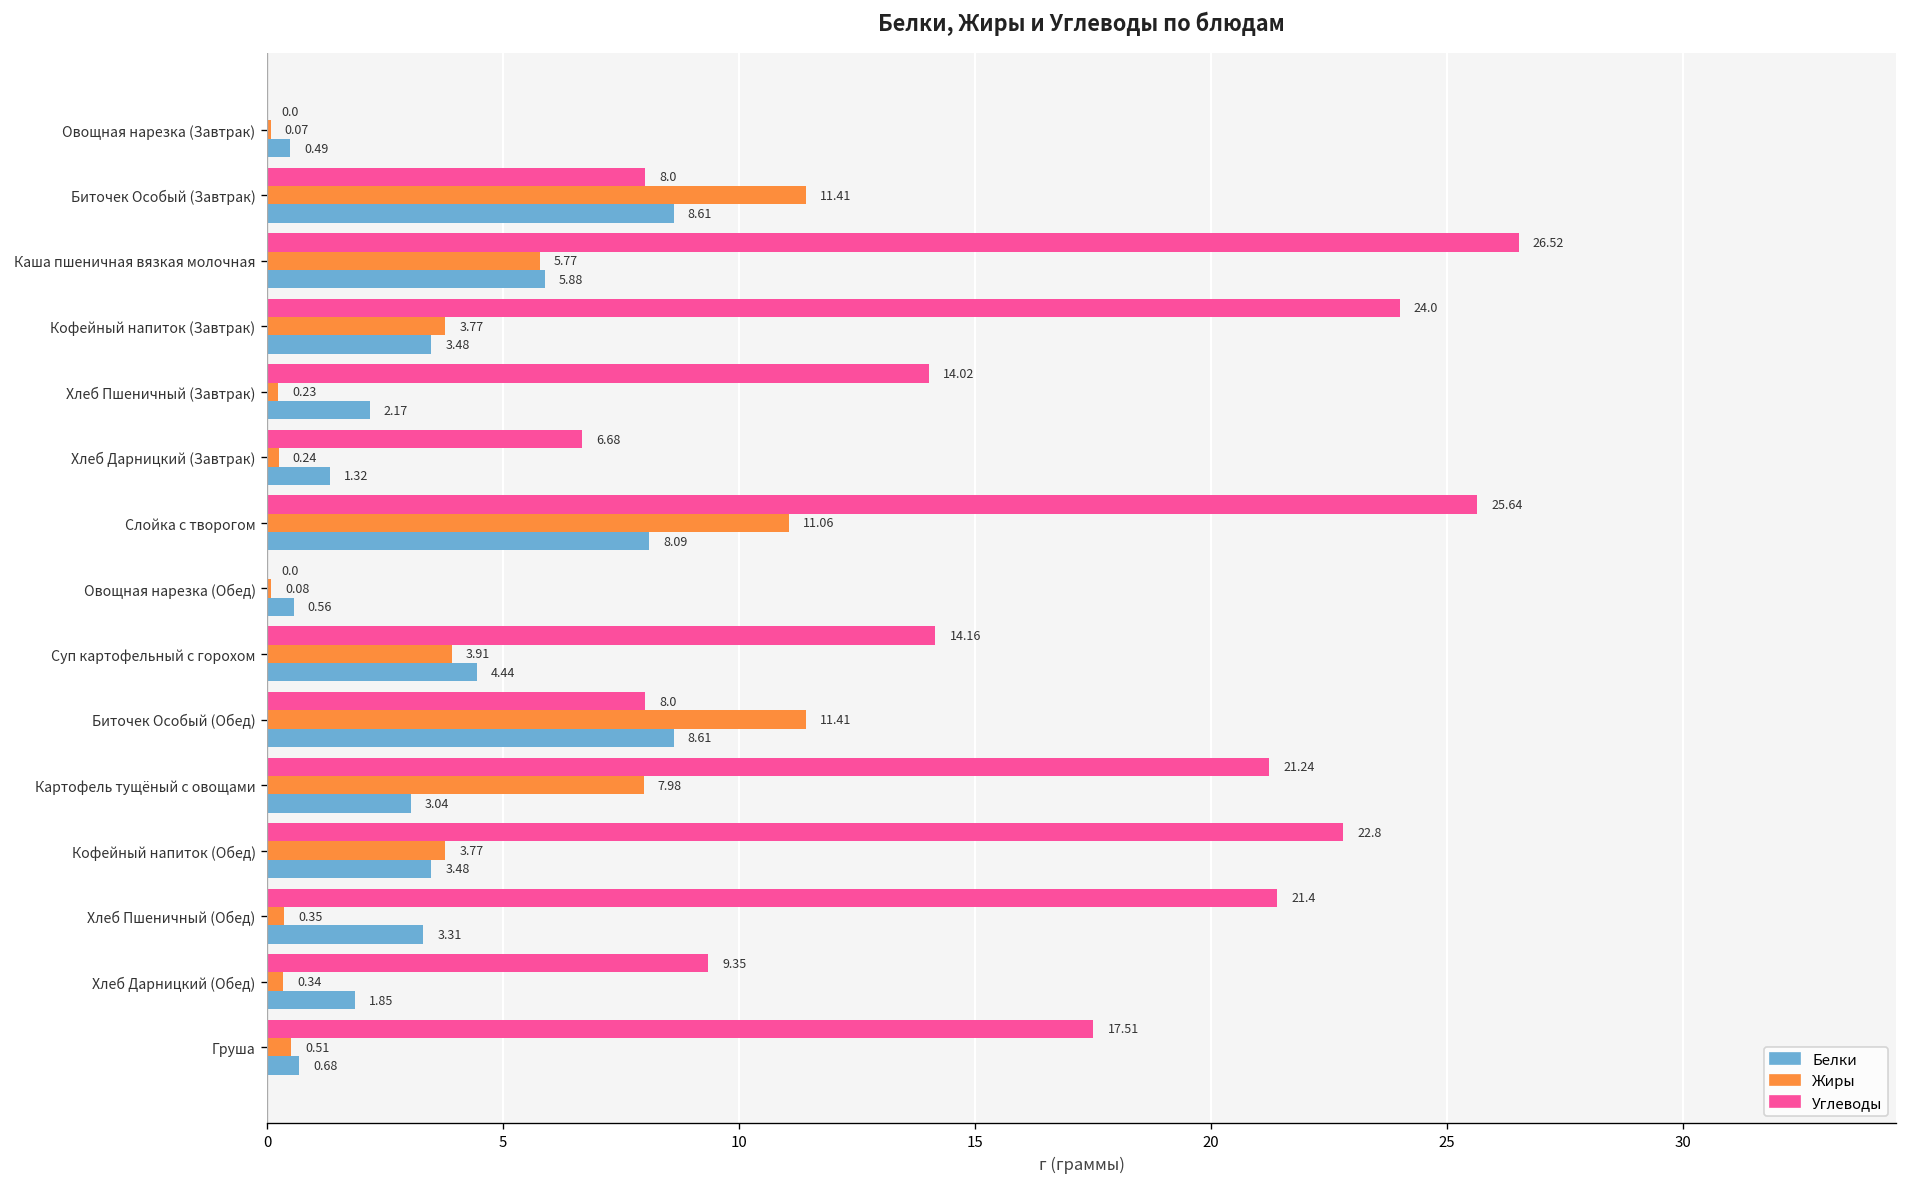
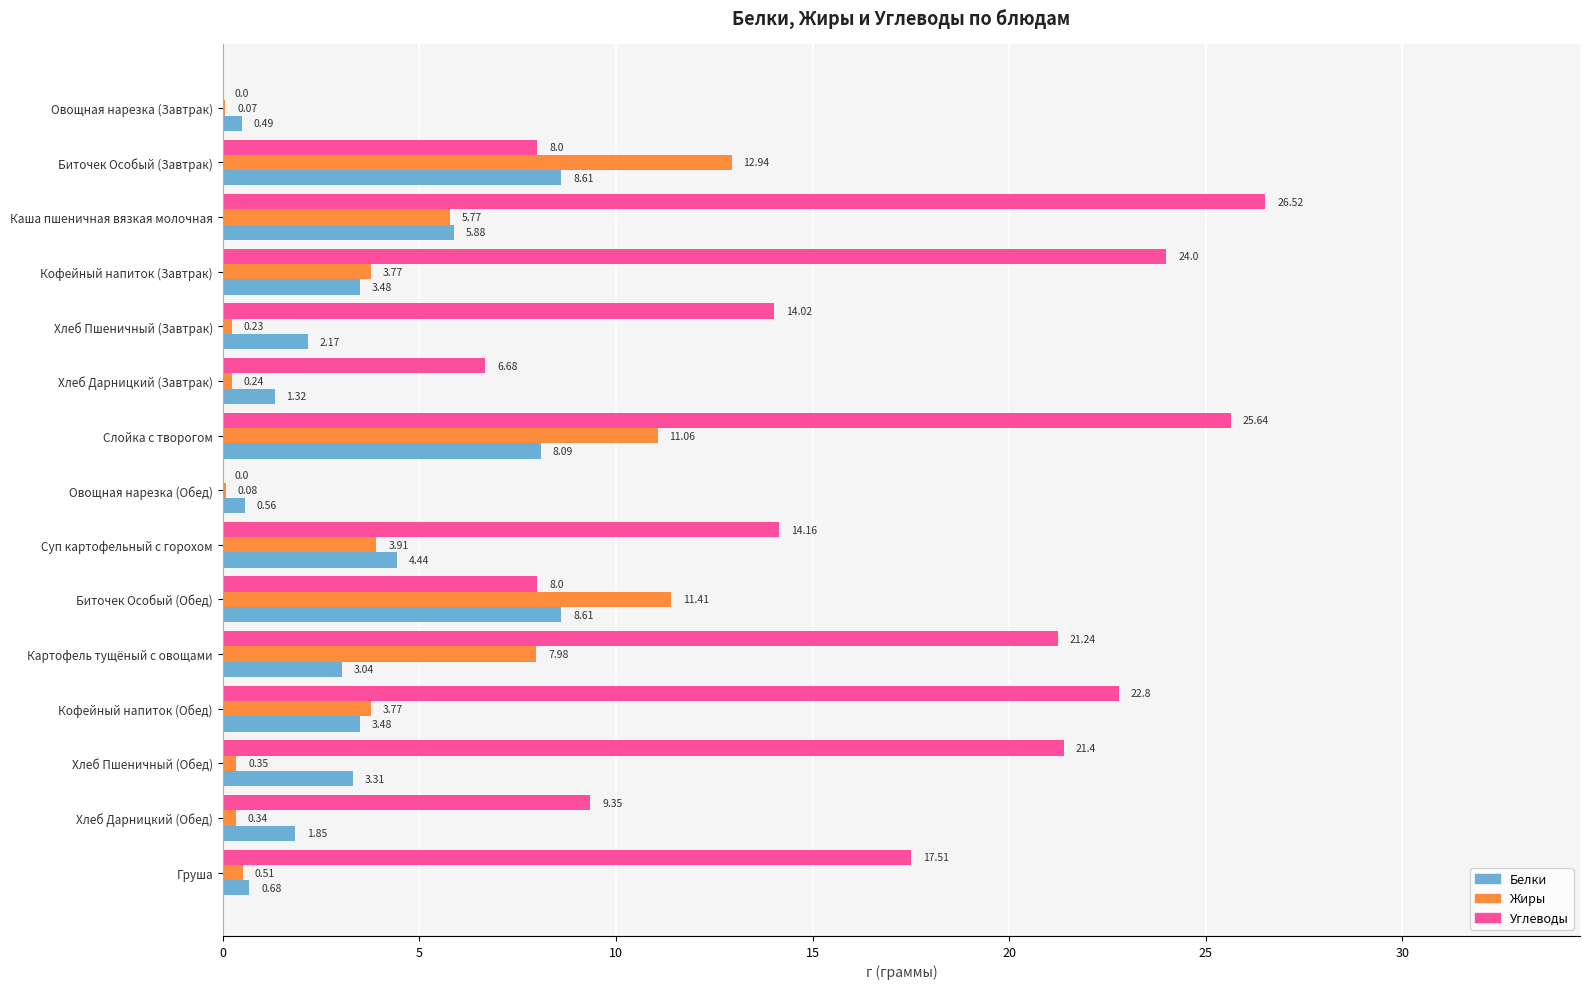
Жиры, Биточек Особый (Завтрак): 11.41 -> 12.94
